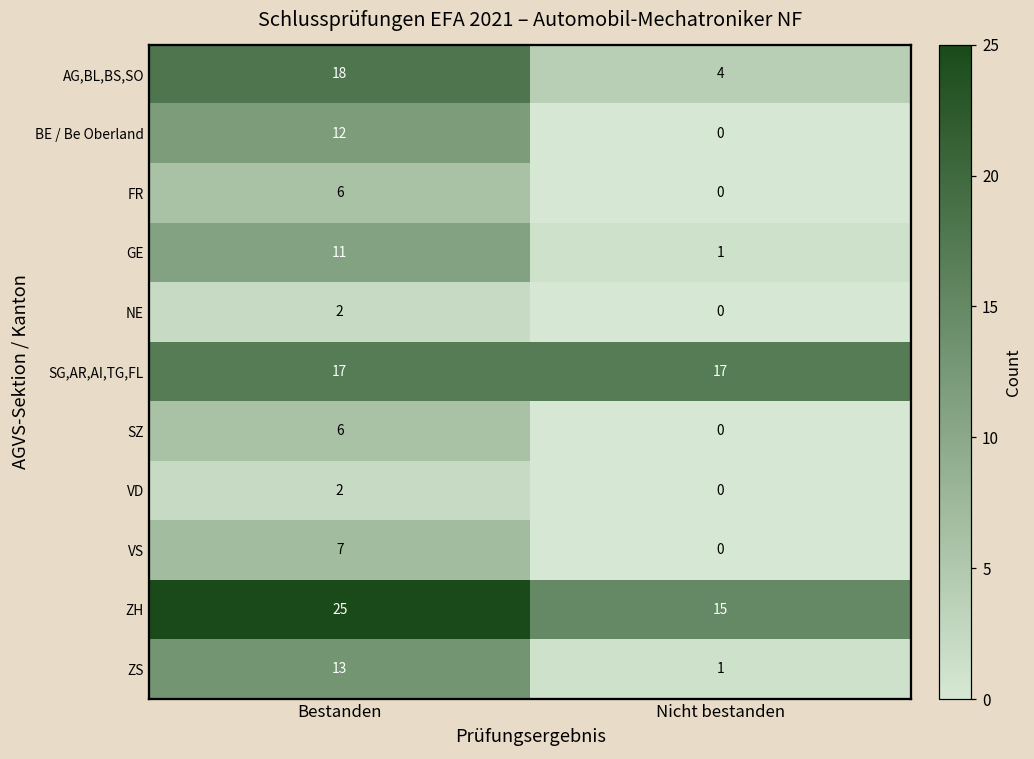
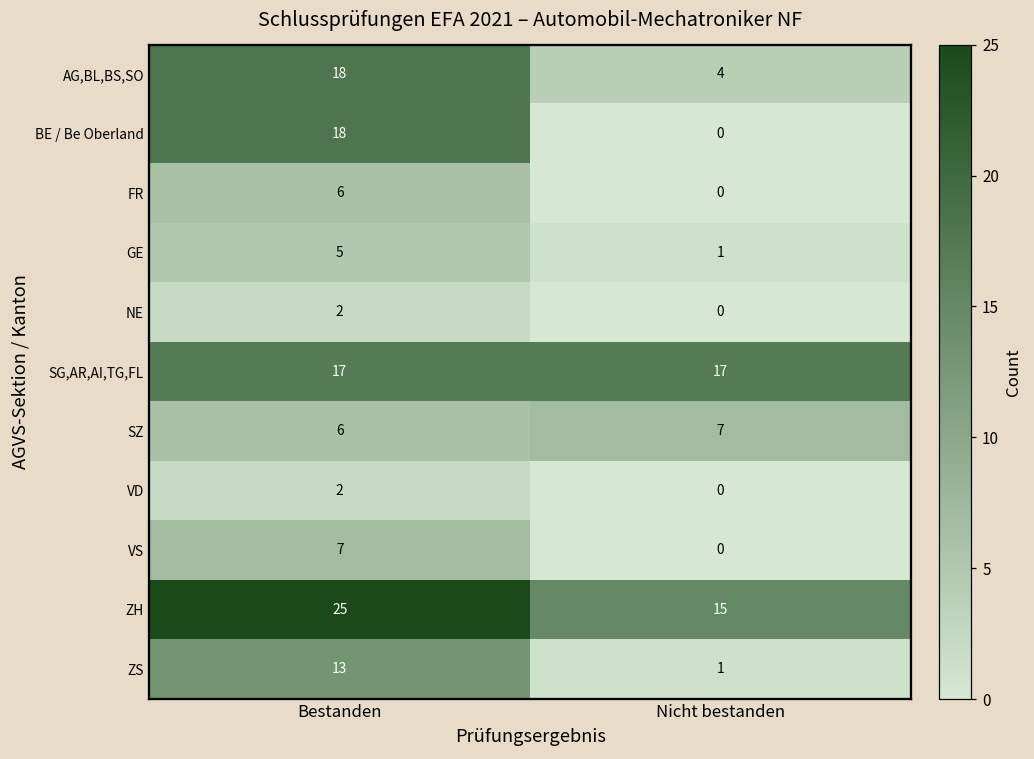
BE / Be Oberland, Bestanden: 12 -> 18
GE, Bestanden: 11 -> 5
SZ, Nicht bestanden: 0 -> 7
